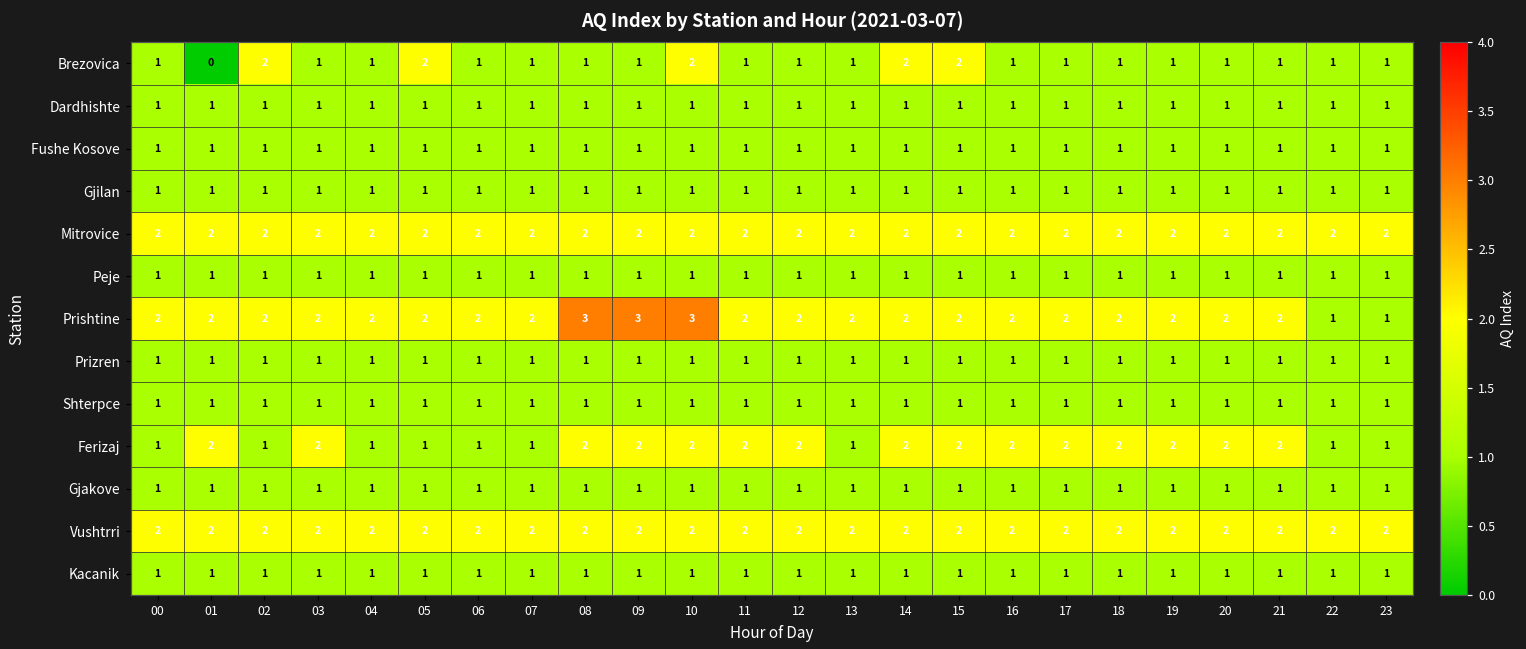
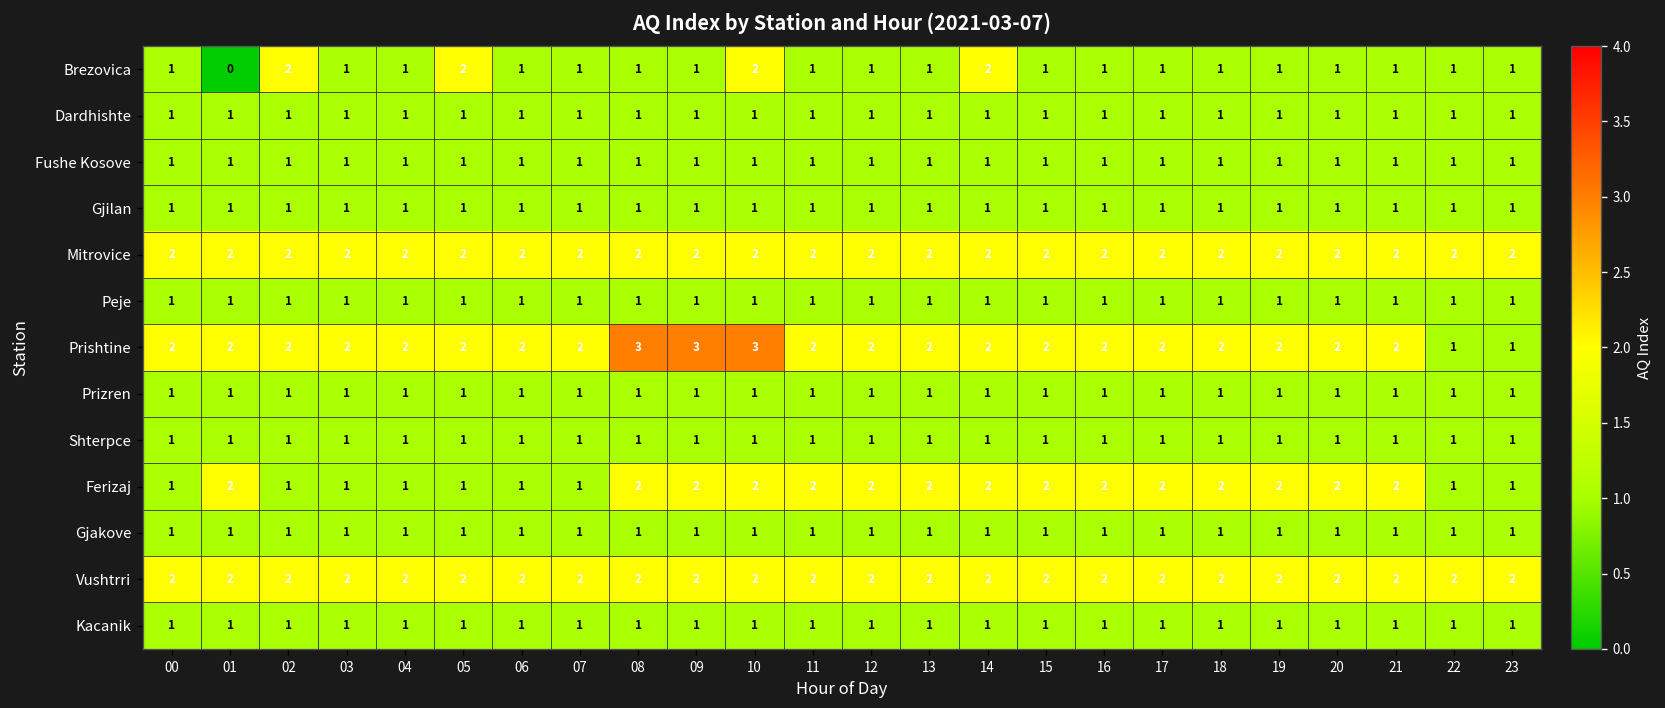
Brezovica, 15: 2 -> 1
Ferizaj, 03: 2 -> 1
Ferizaj, 13: 1 -> 2
